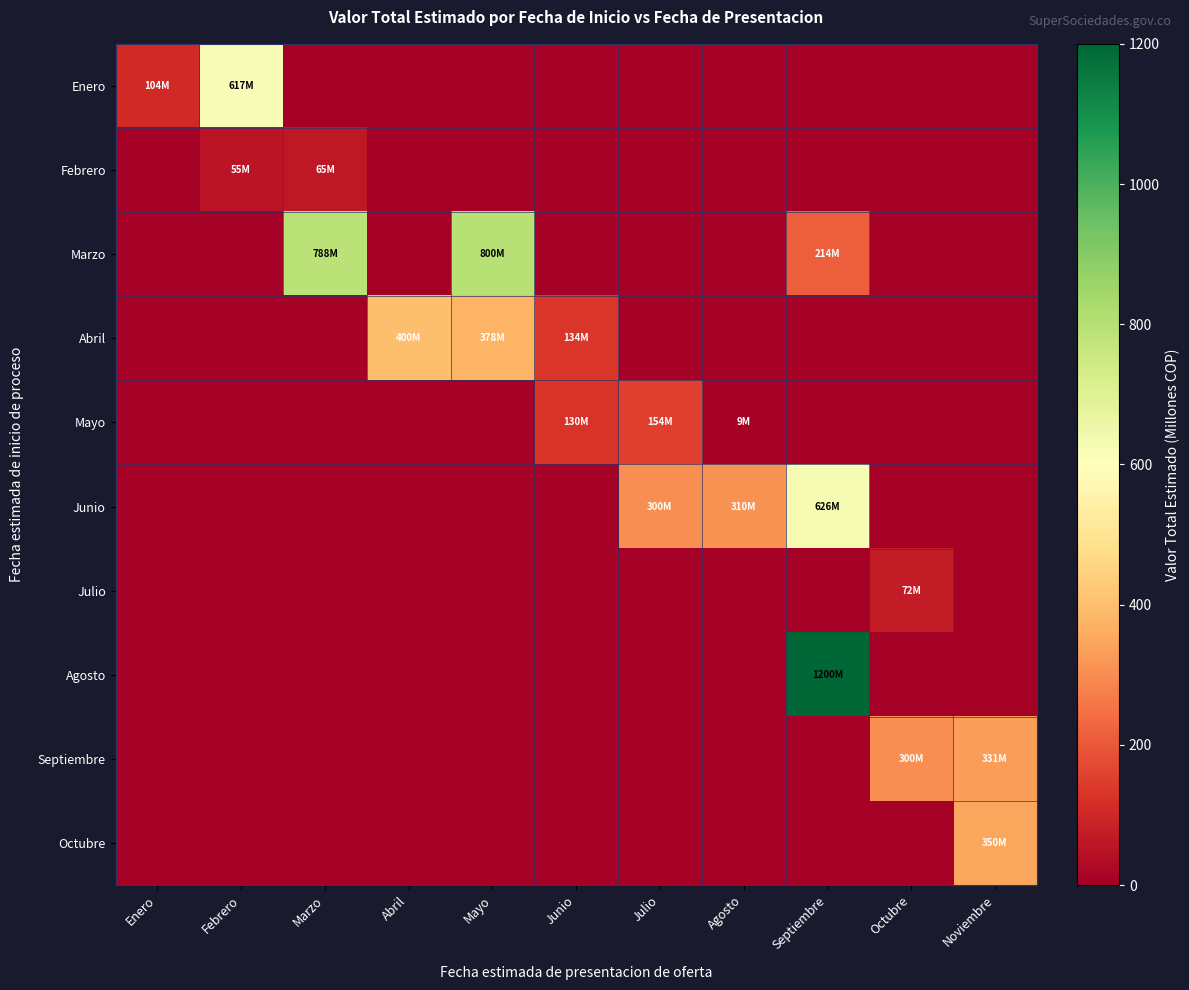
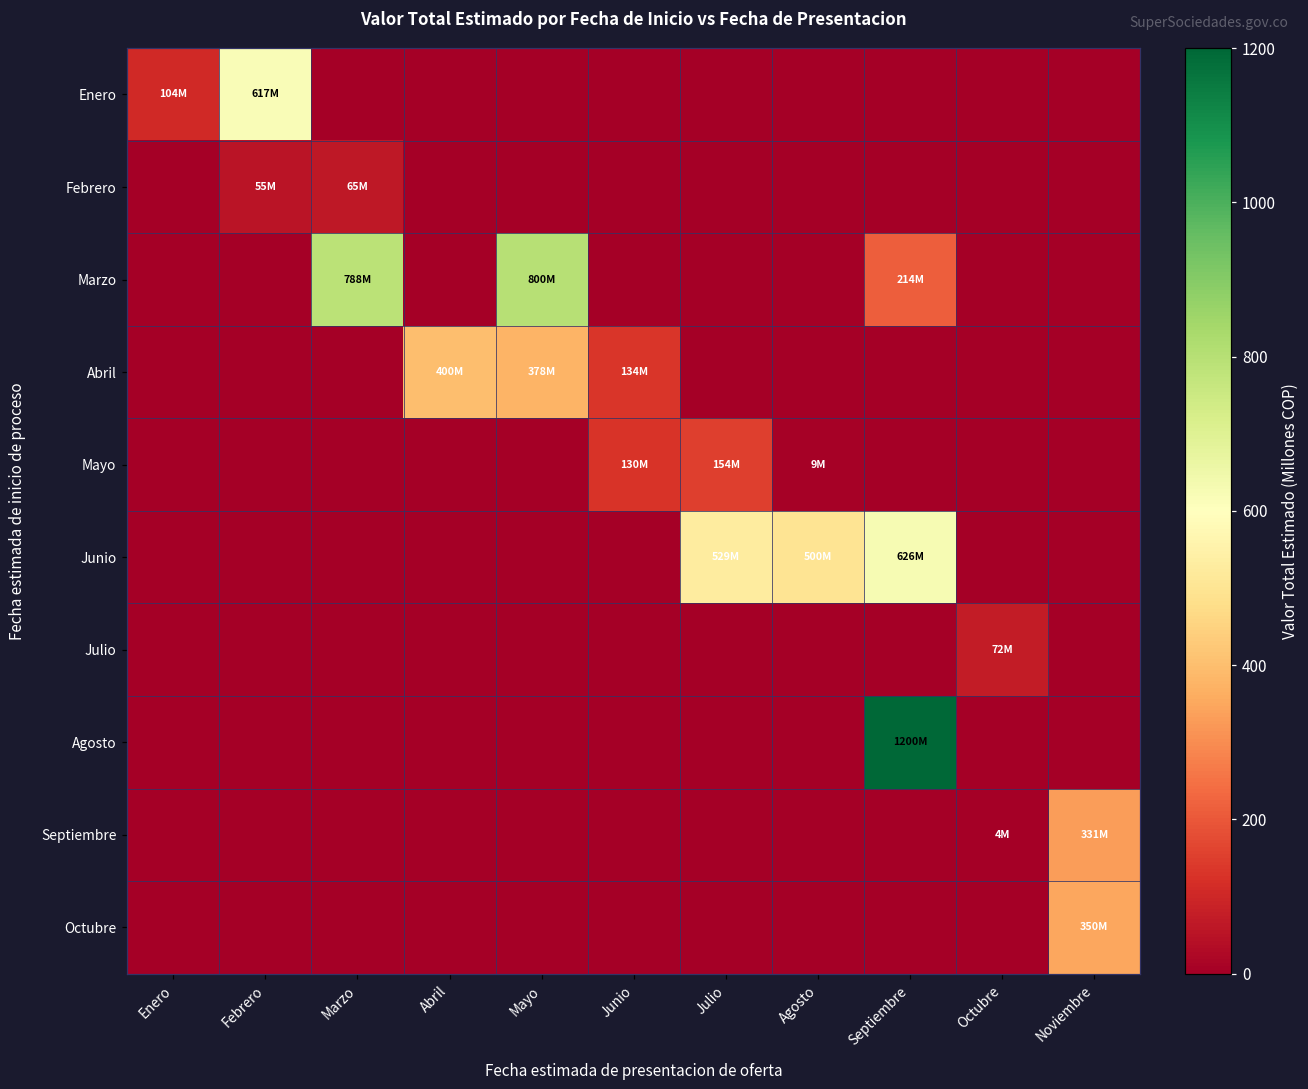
Junio, Julio: 300M -> 529M
Junio, Agosto: 310M -> 500M
Septiembre, Octubre: 300M -> 4M
